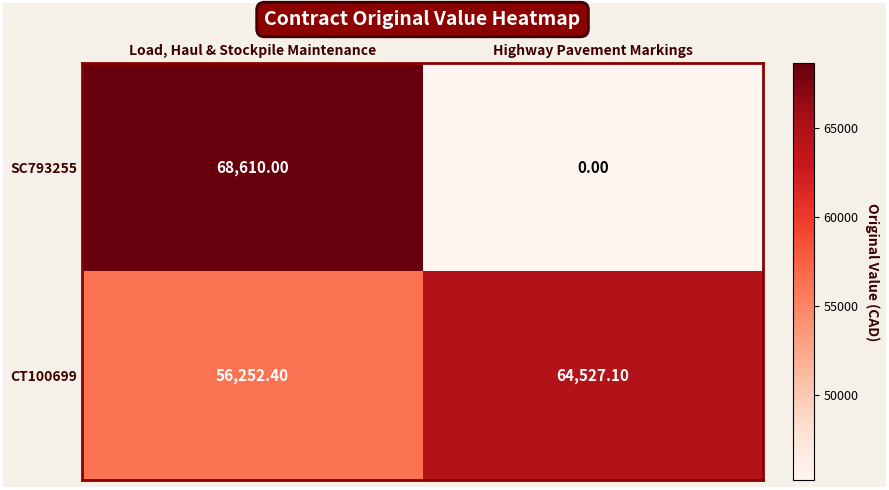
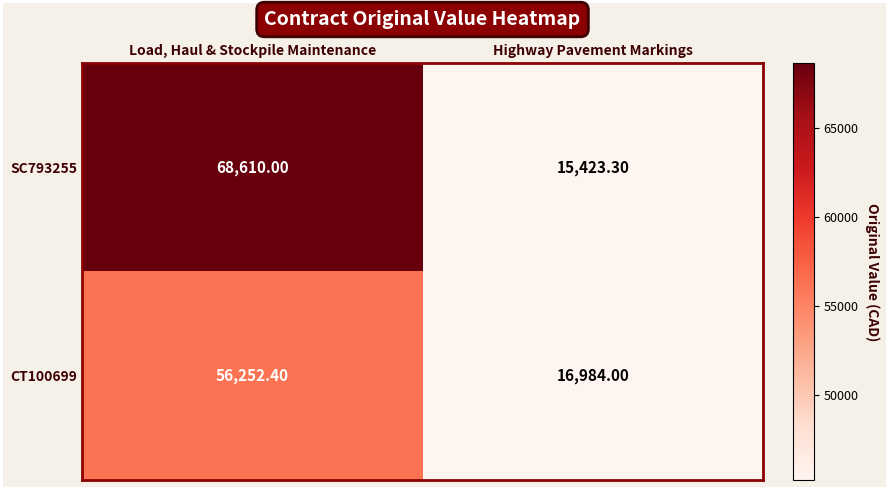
SC793255, Highway Pavement Markings: 0.00 -> 15,423.30
CT100699, Highway Pavement Markings: 64,527.10 -> 16,984.00
